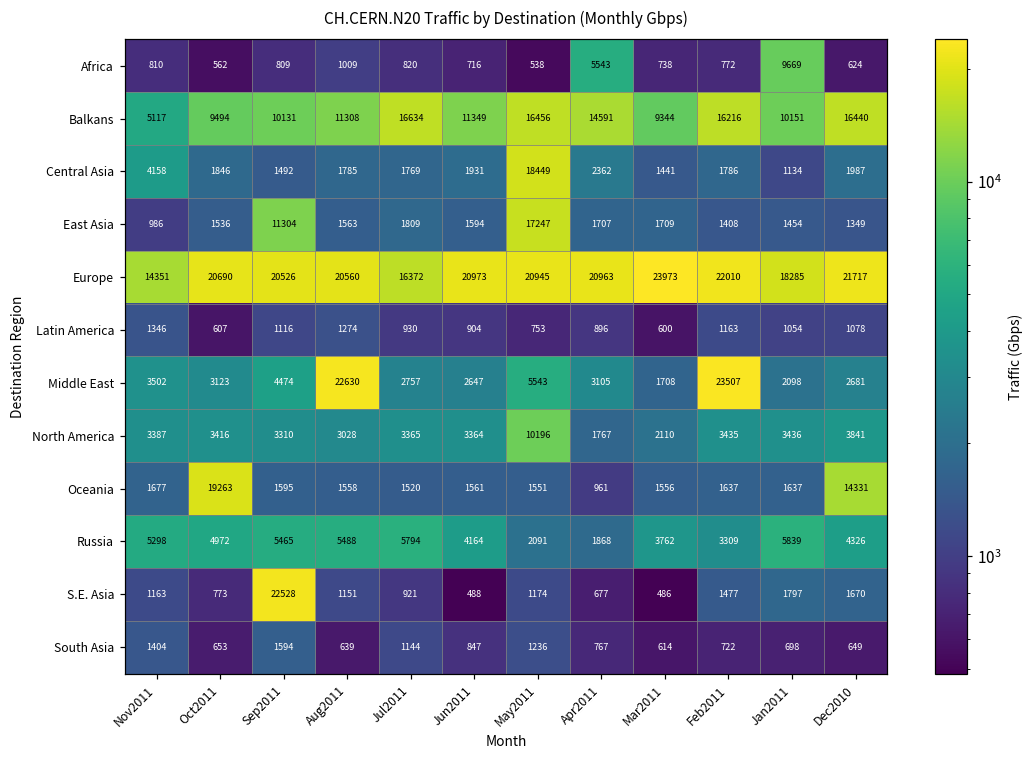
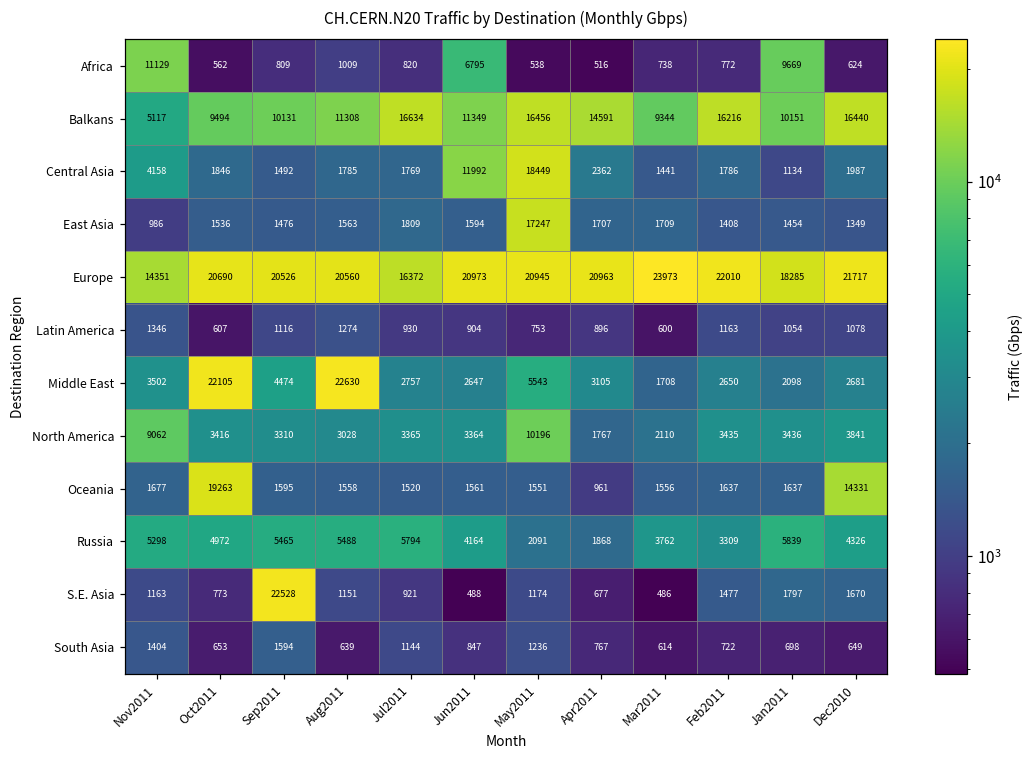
Africa, Nov2011: 810 -> 11129
Africa, Jun2011: 716 -> 6795
Africa, Apr2011: 5543 -> 516
Central Asia, Jun2011: 1931 -> 11992
East Asia, Sep2011: 11304 -> 1476
Middle East, Oct2011: 3123 -> 22105
Middle East, Feb2011: 23507 -> 2650
North America, Nov2011: 3387 -> 9062
